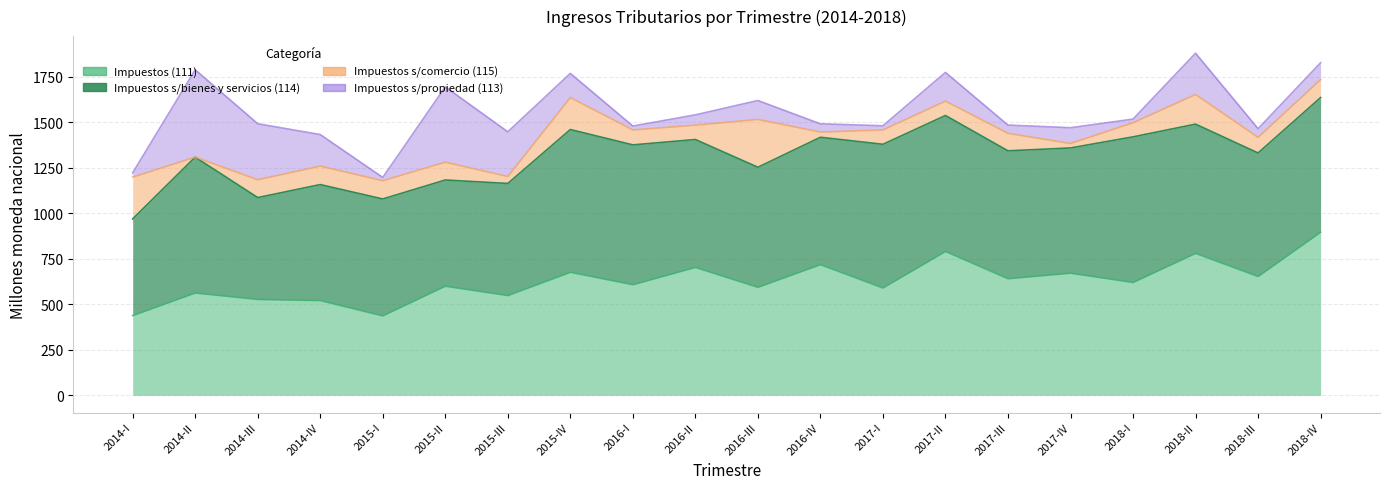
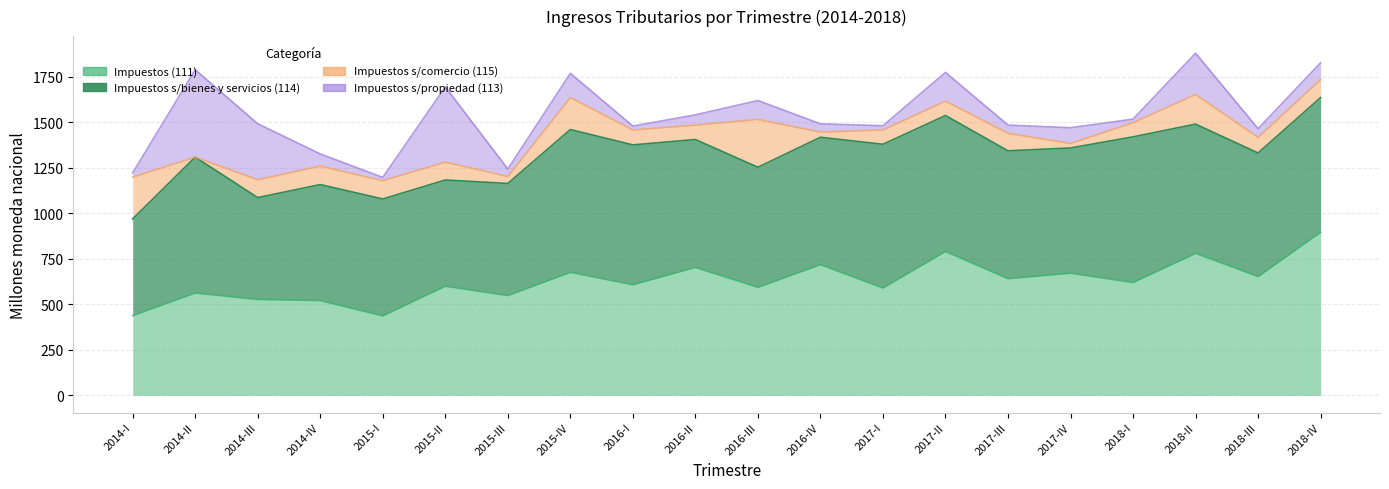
Impuestos s/propiedad (113), 2014-IV: 170 -> 70
Impuestos s/propiedad (113), 2015-III: 250 -> 40
